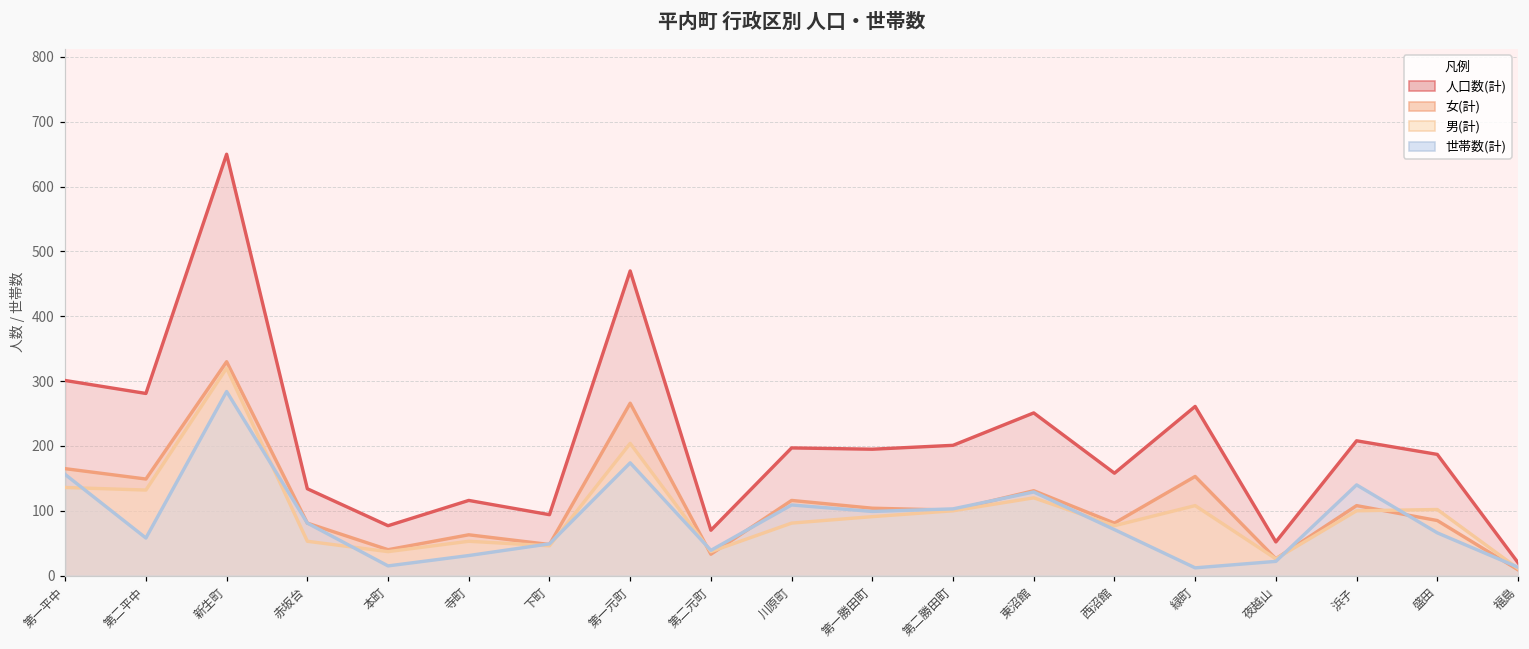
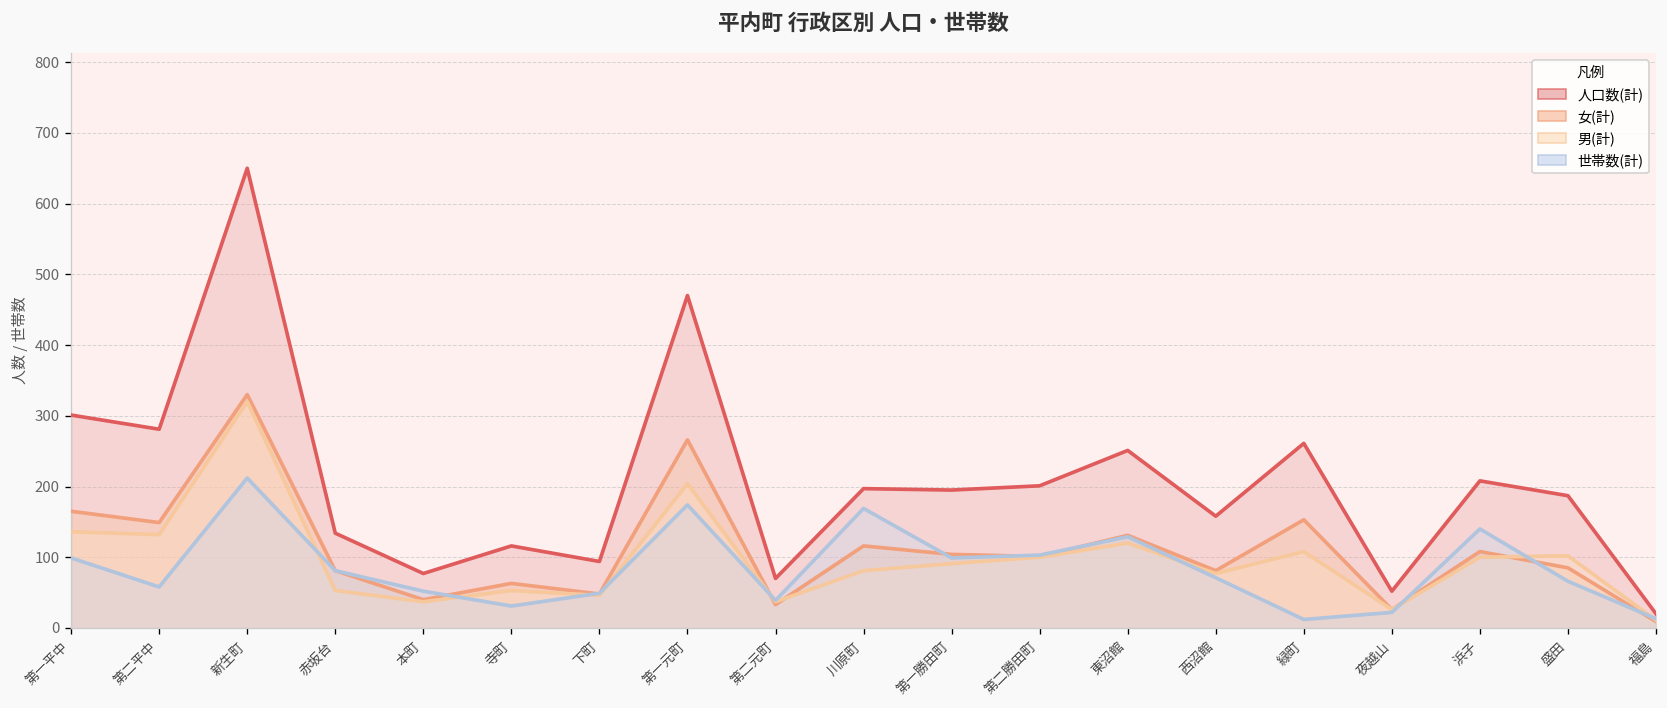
世帯数(計), 第一平中: 160 -> 100
世帯数(計), 新生町: 280 -> 210
世帯数(計), 本町: 20 -> 50
世帯数(計), 川原町: 110 -> 170
